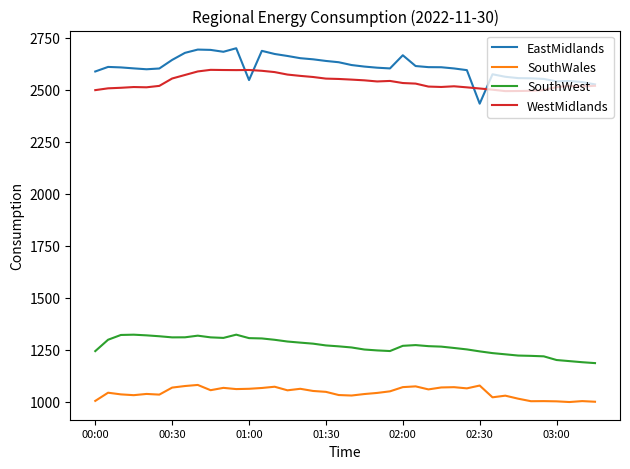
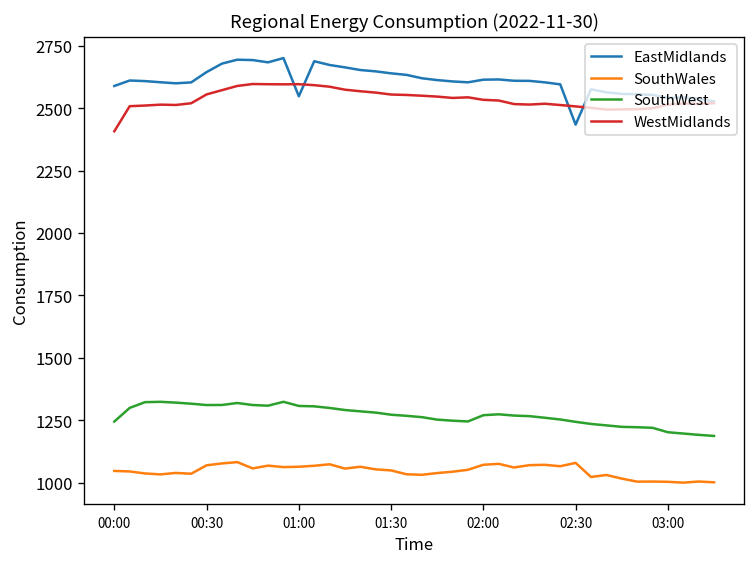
SouthWales, 00:00: 1010 -> 1050
WestMidlands, 00:00: 2500 -> 2410
EastMidlands, 02:00: 2670 -> 2610
